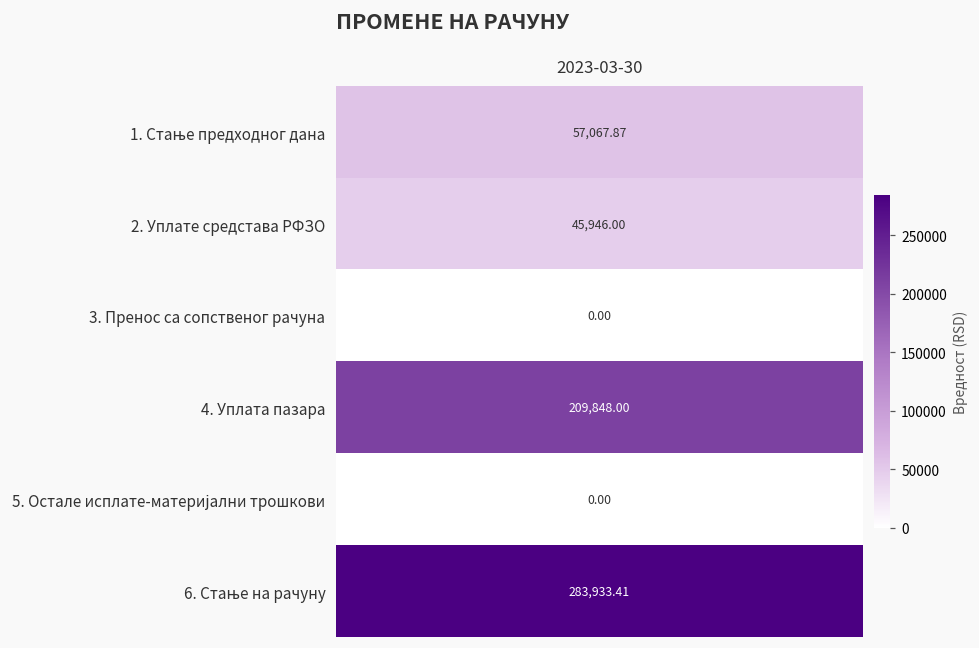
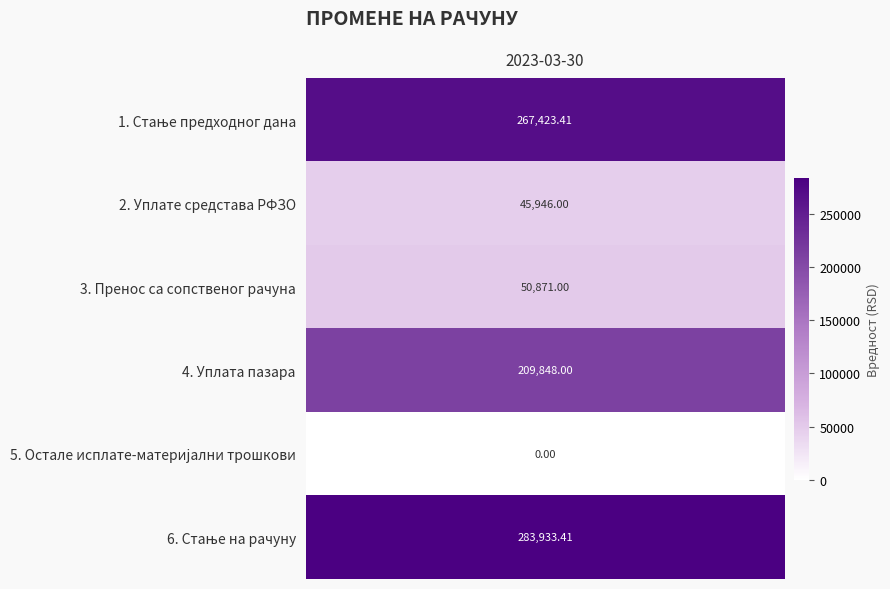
1. Стање предходног дана, 2023-03-30: 57,067.87 -> 267,423.41
3. Пренос са сопственог рачуна, 2023-03-30: 0.00 -> 50,871.00
